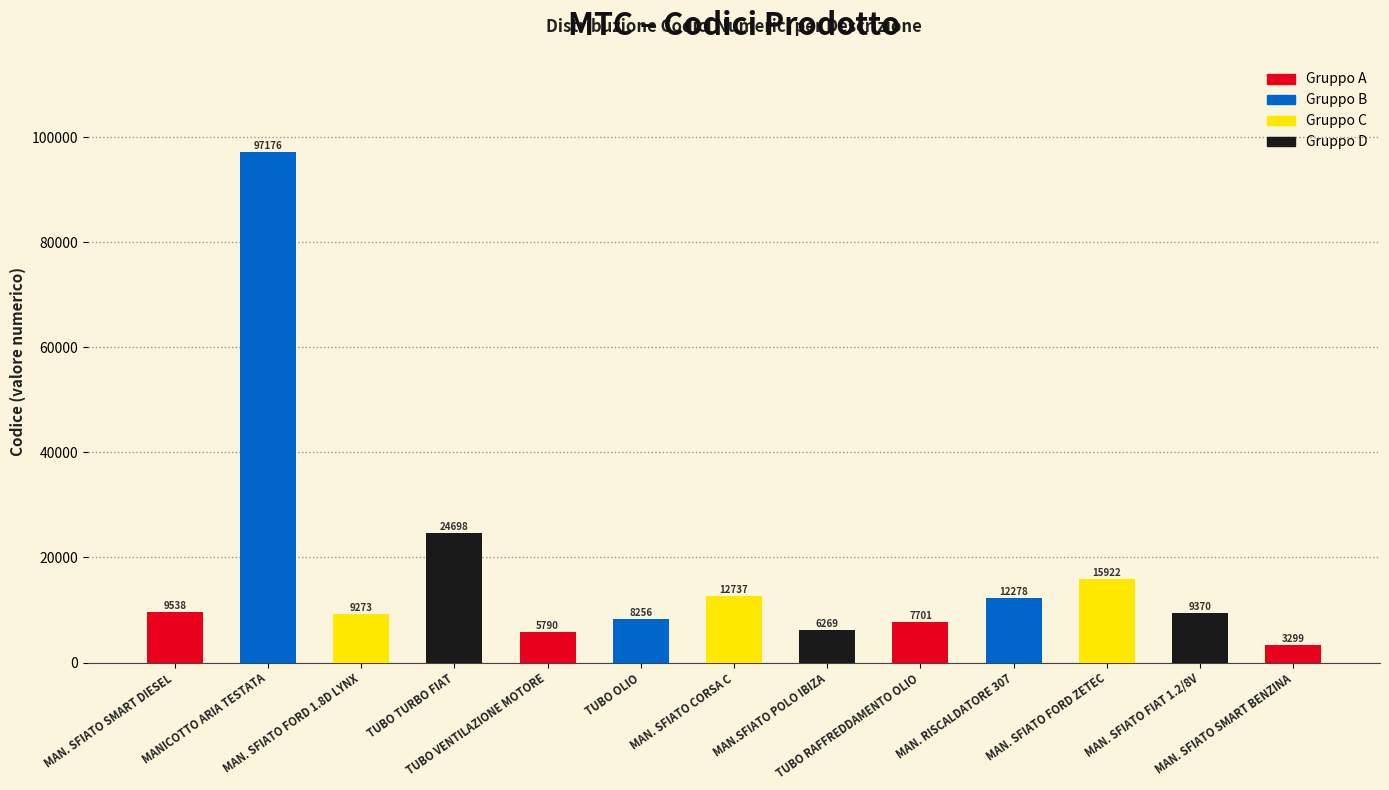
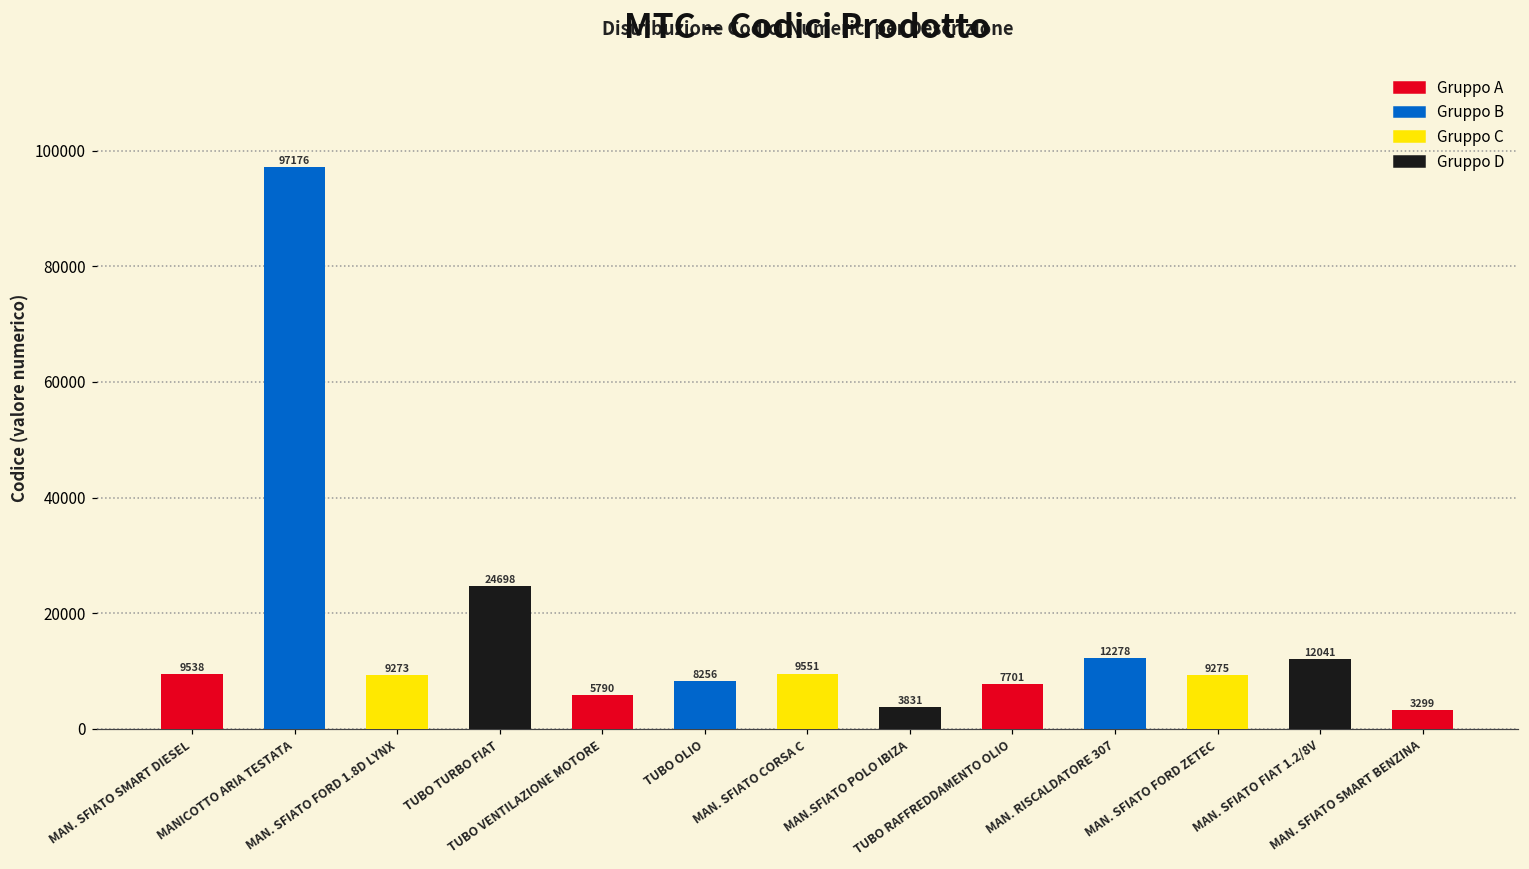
MAN. SFIATO CORSA C: 12737 -> 9551
MAN.SFIATO POLO IBIZA: 6269 -> 3831
MAN. SFIATO FORD ZETEC: 15922 -> 9275
MAN. SFIATO FIAT 1.2/8V: 9370 -> 12041
